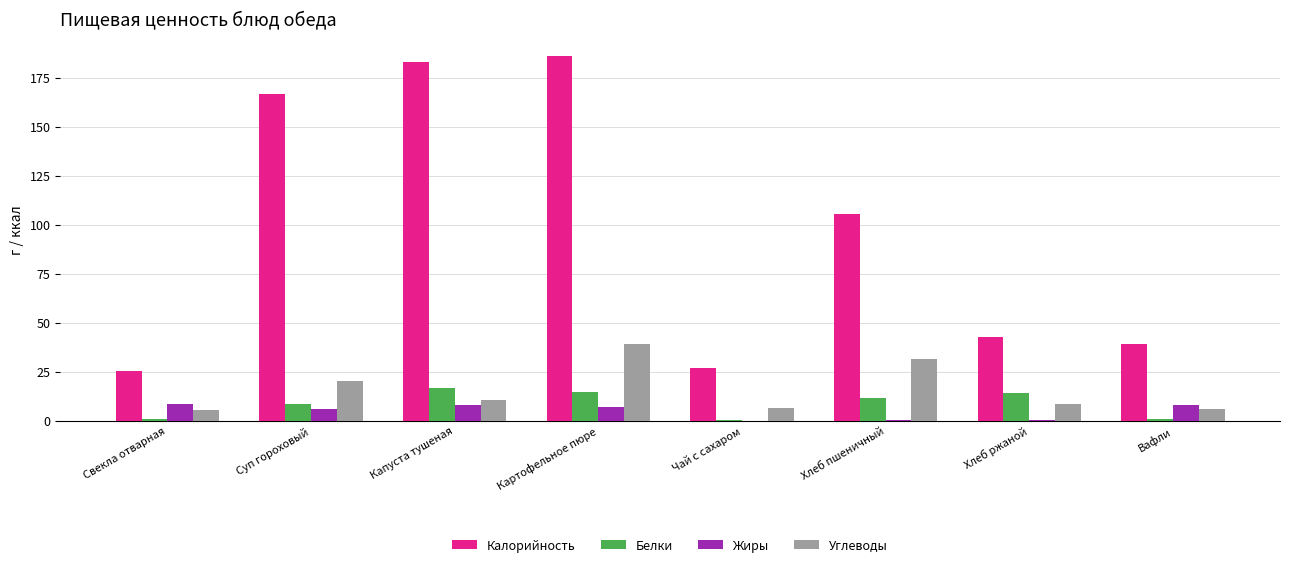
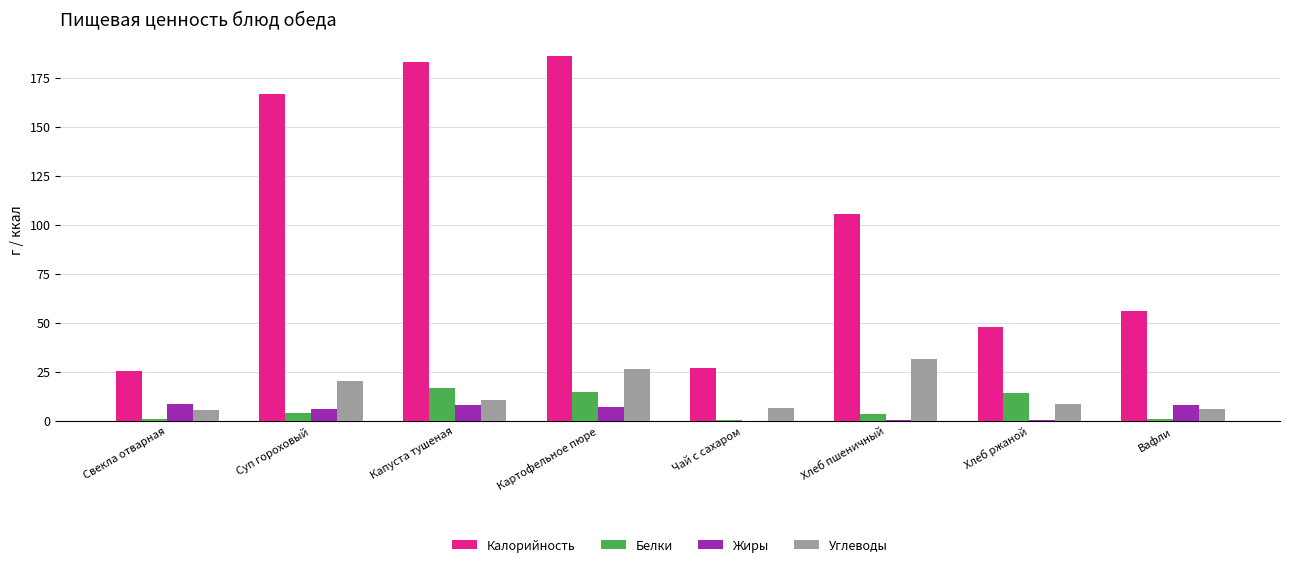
Белки, Суп гороховый: 8 -> 4
Углеводы, Картофельное пюре: 39 -> 26
Белки, Хлеб пшеничный: 12 -> 3
Калорийность, Хлеб ржаной: 43 -> 48
Калорийность, Вафли: 39 -> 56
